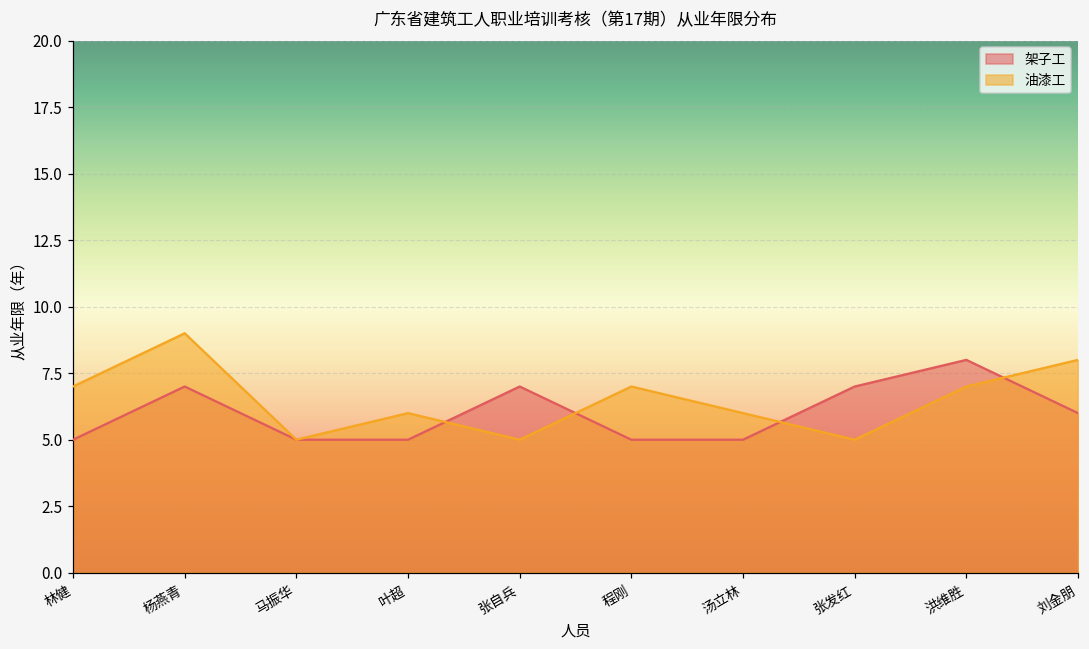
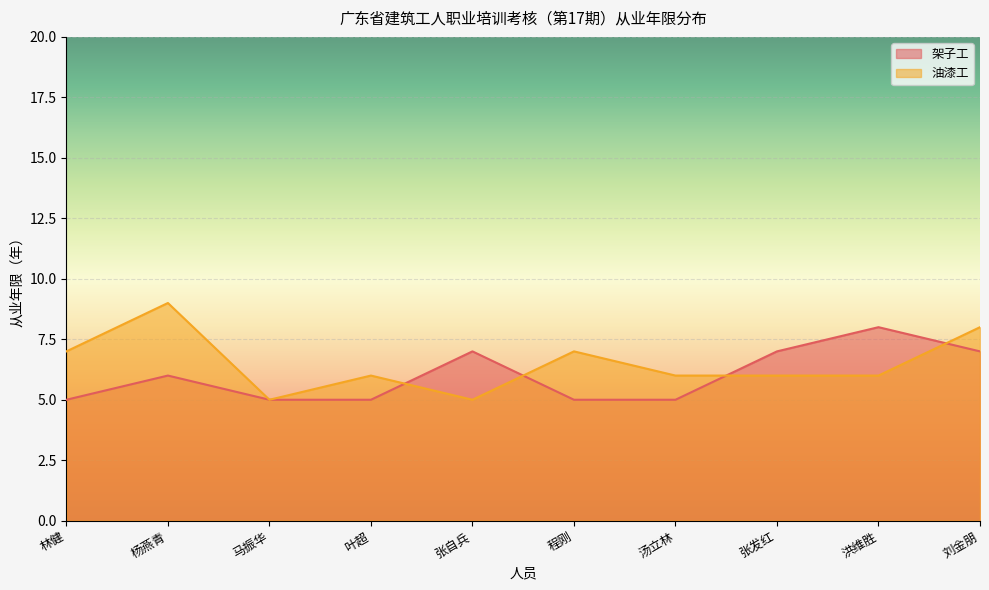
架子工, 杨燕青: 7 -> 6
油漆工, 张发红: 5 -> 6
油漆工, 洪维胜: 7 -> 6
架子工, 刘金朋: 6 -> 7
